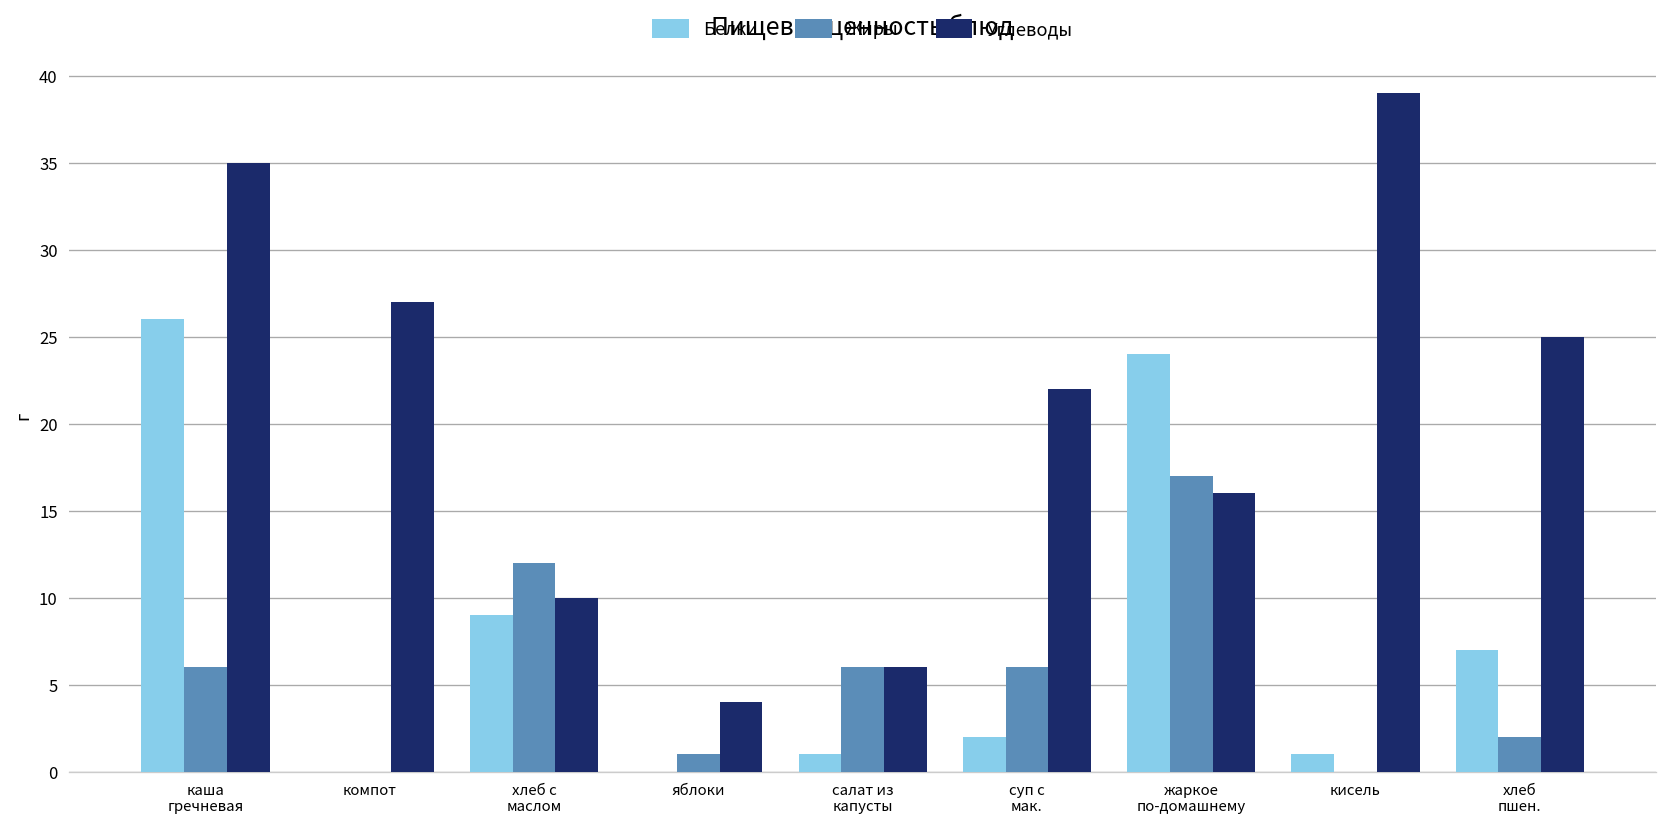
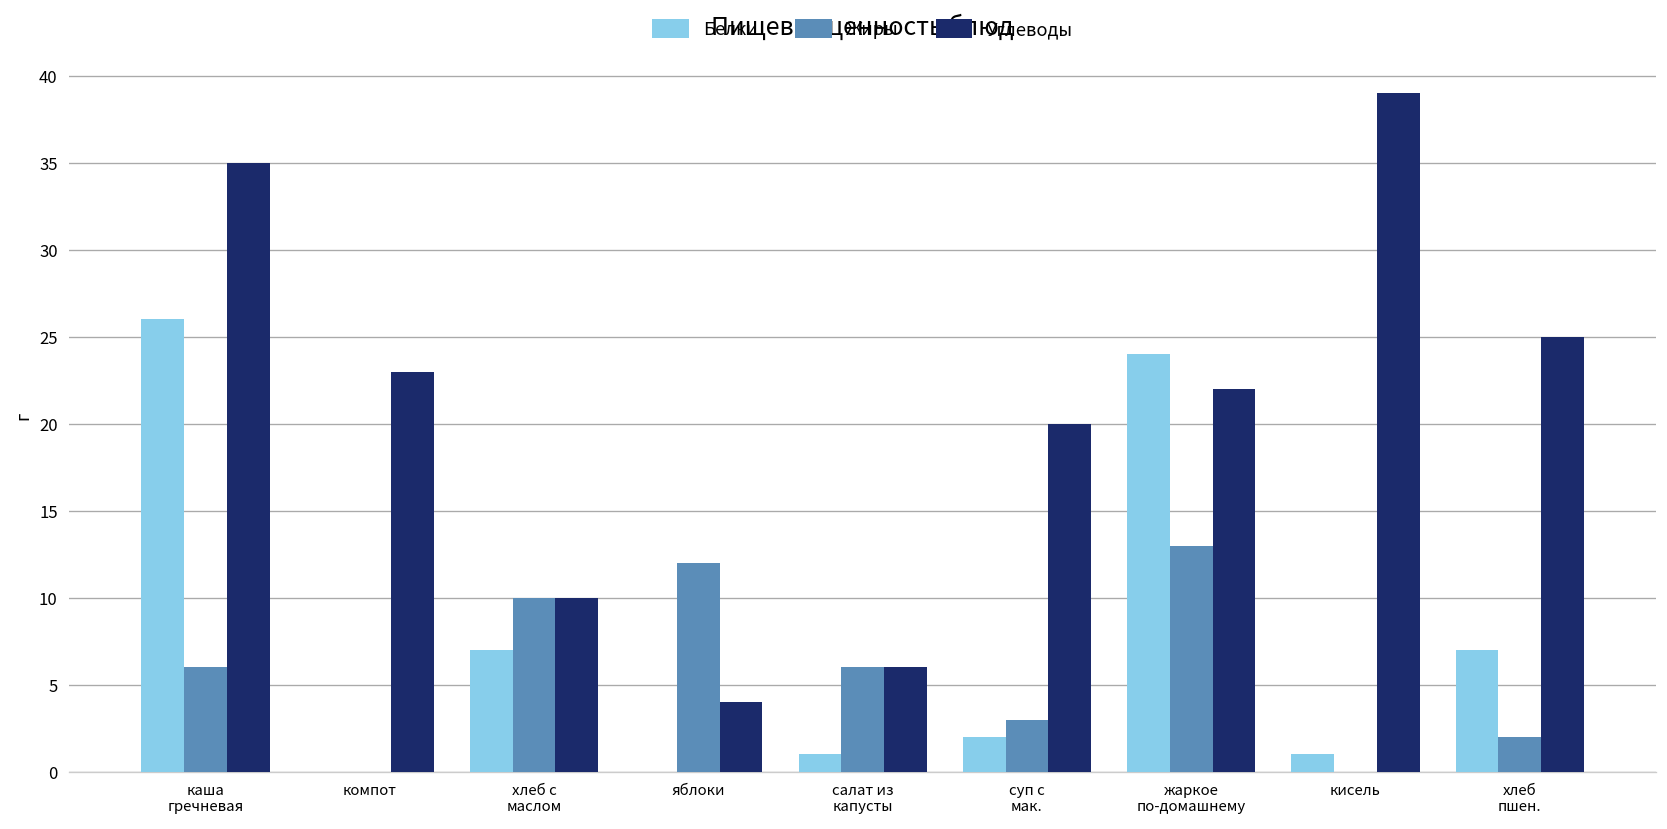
Углеводы, компот: 27 -> 23
Белки, хлеб с маслом: 9 -> 7
Жиры, хлеб с маслом: 12 -> 10
Жиры, яблоки: 1 -> 12
Жиры, суп с мак.: 6 -> 3
Углеводы, суп с мак.: 22 -> 20
Жиры, жаркое по-домашнему: 17 -> 13
Углеводы, жаркое по-домашнему: 16 -> 22
